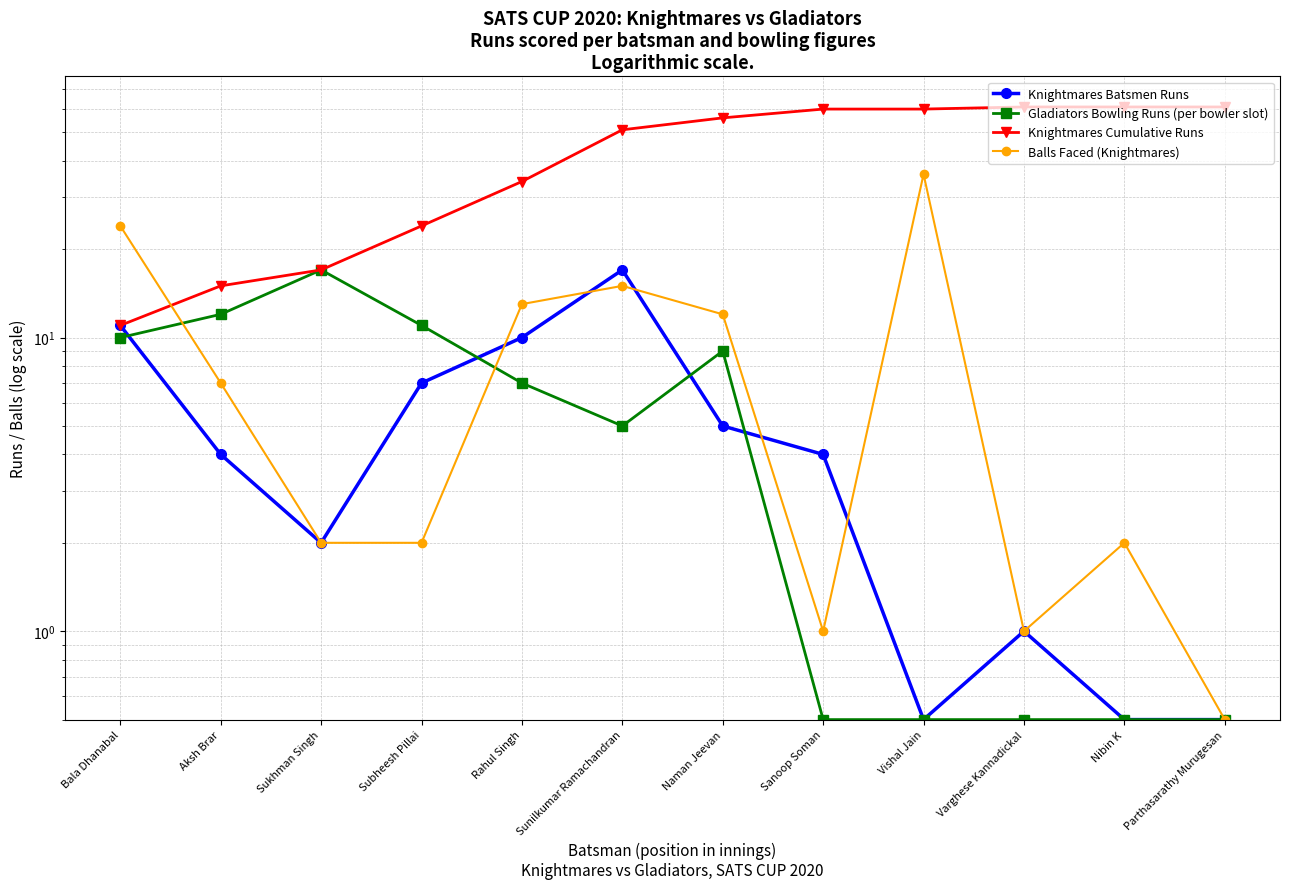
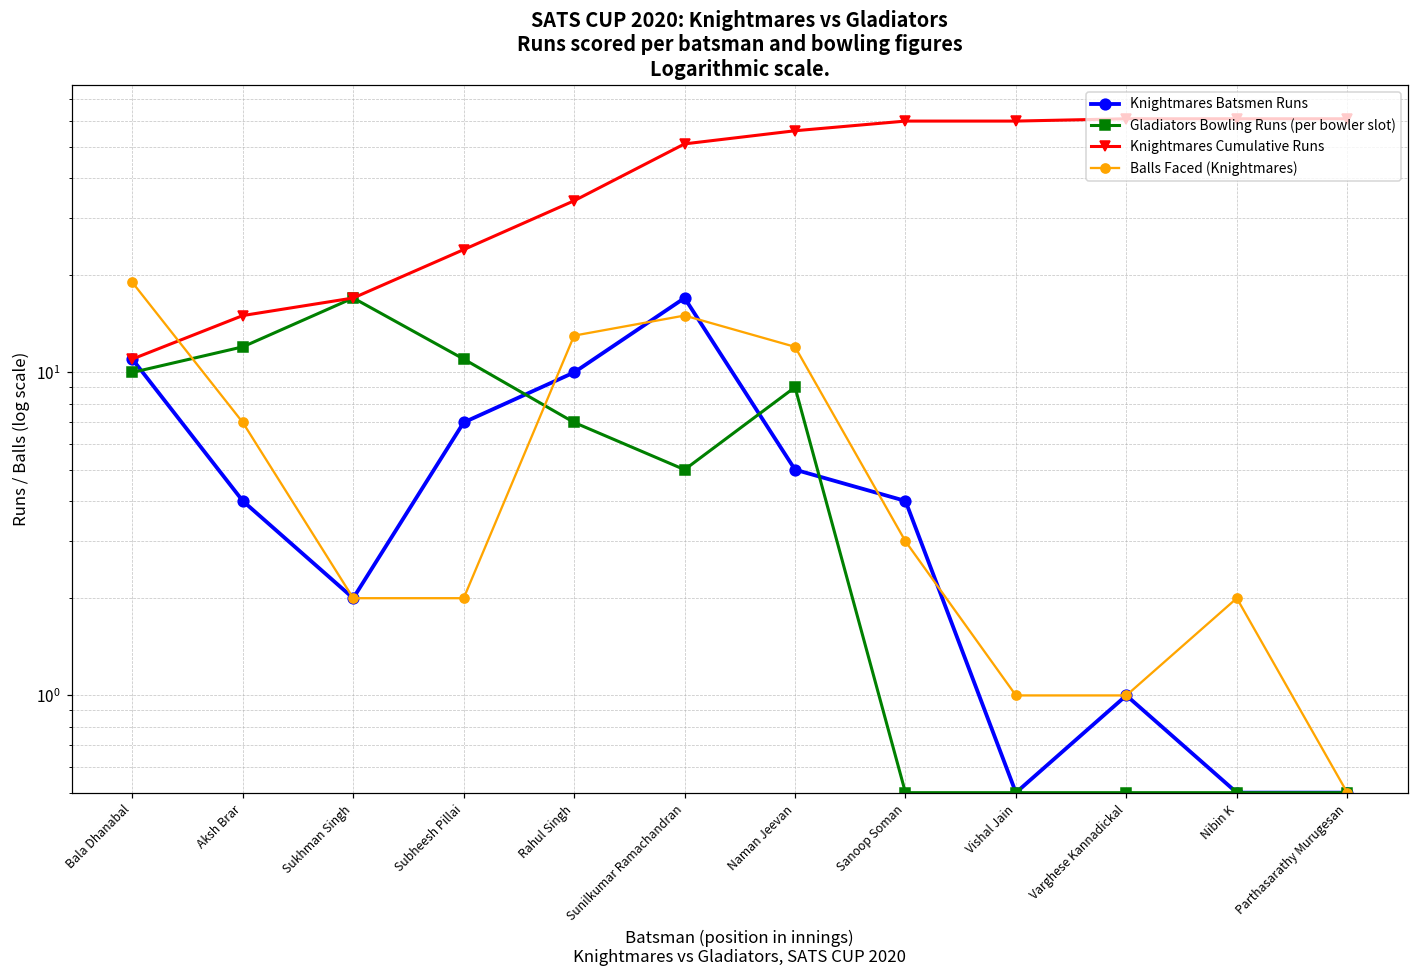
Balls Faced (Knightmares), Bala Dhanabal: 24 -> 19
Balls Faced (Knightmares), Sanoop Soman: 1 -> 3
Balls Faced (Knightmares), Vishal Jain: 36 -> 1
